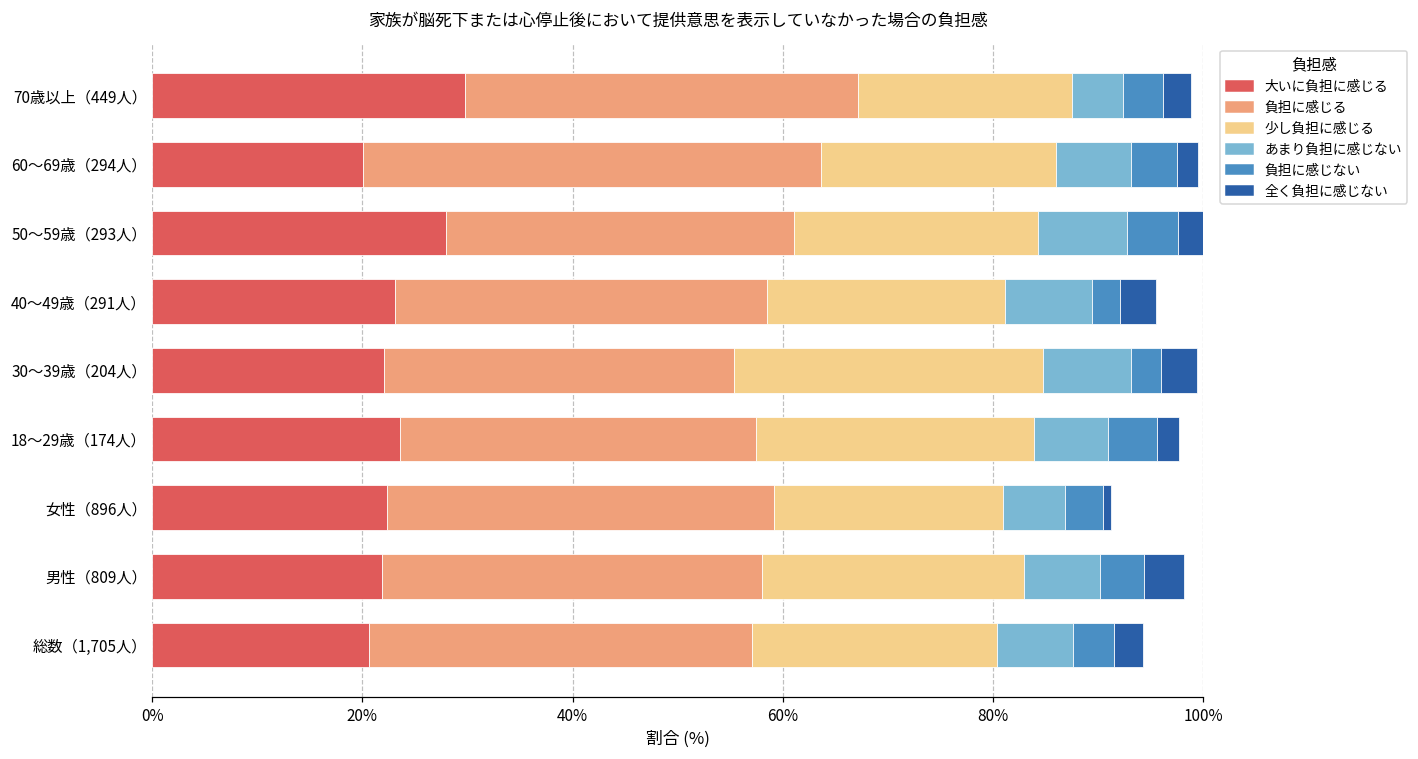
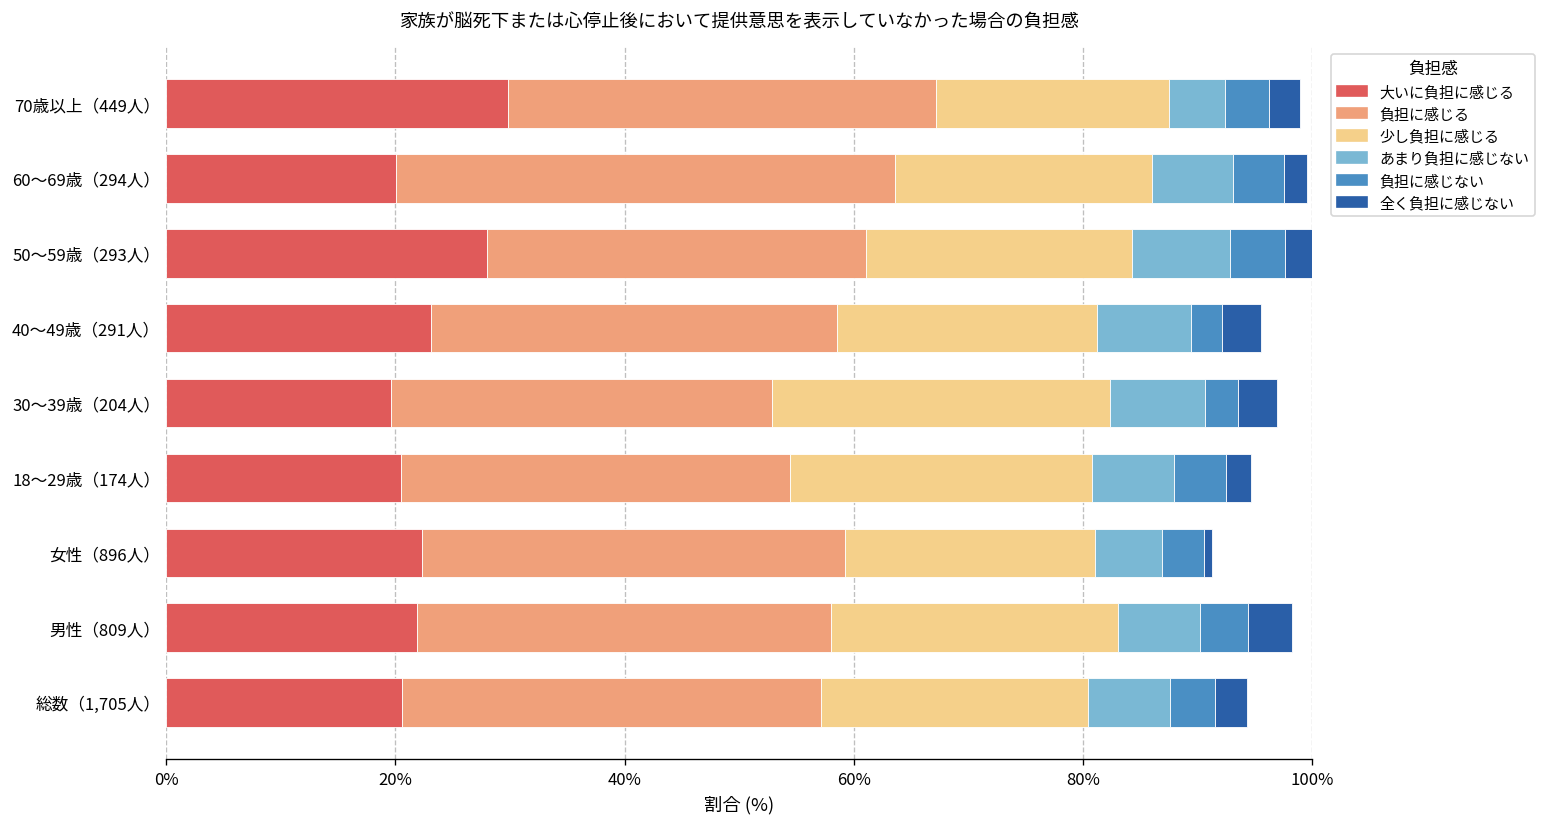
大いに負担に感じる, 30～39歳（204人）: 22% -> 20%
大いに負担に感じる, 18～29歳（174人）: 24% -> 21%
